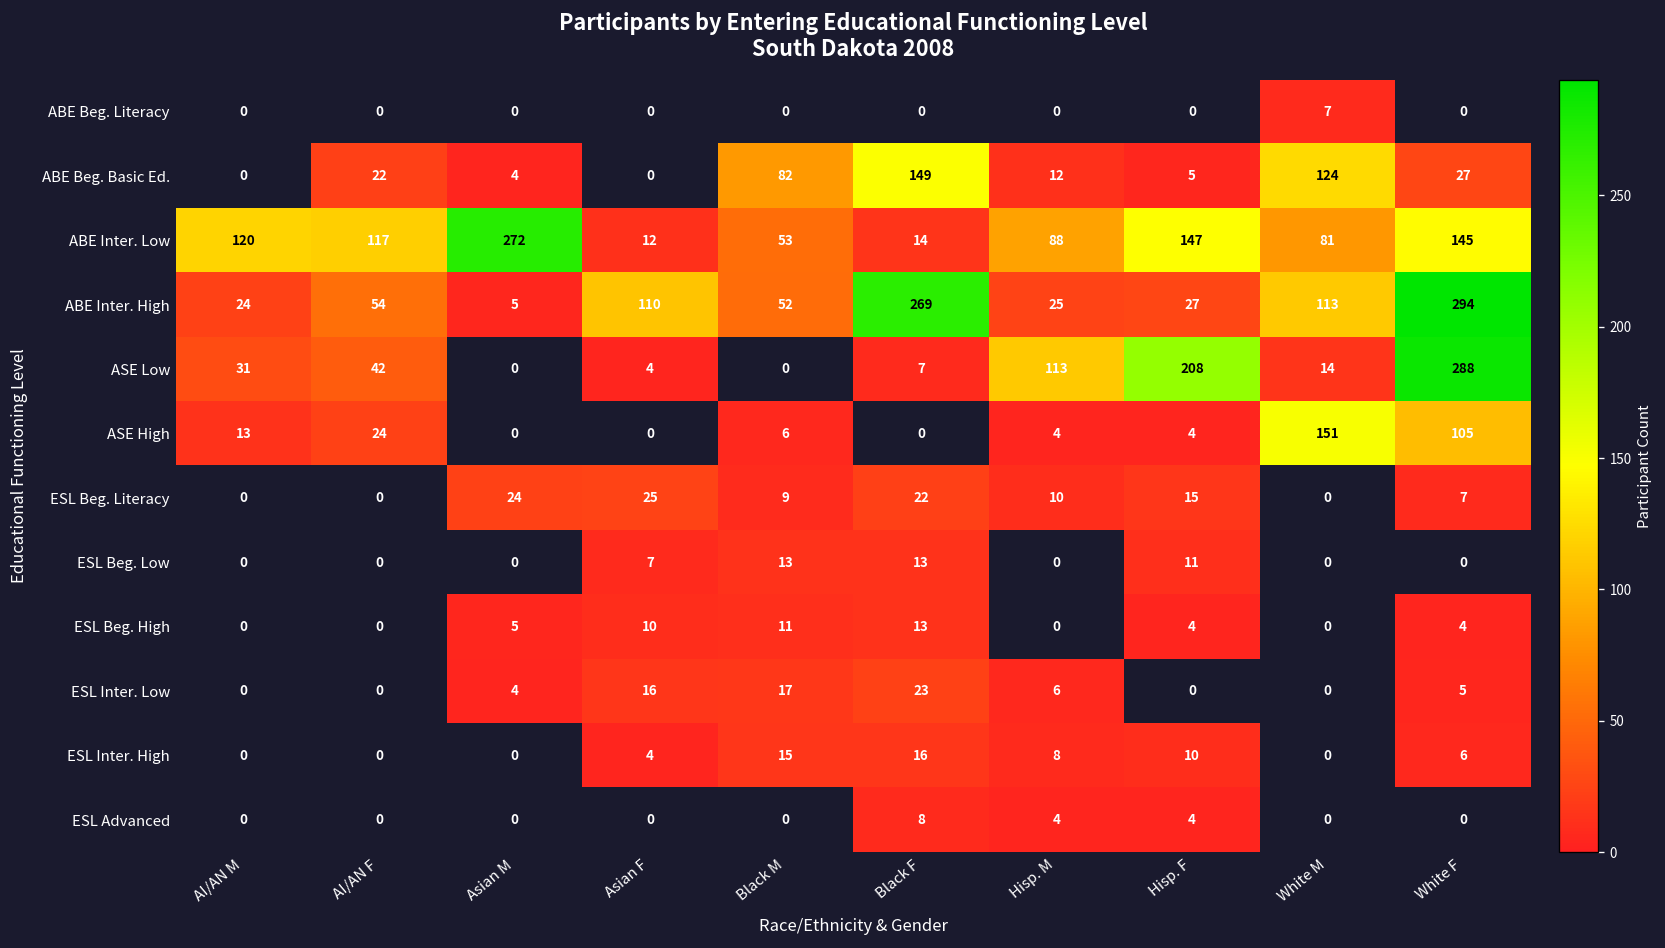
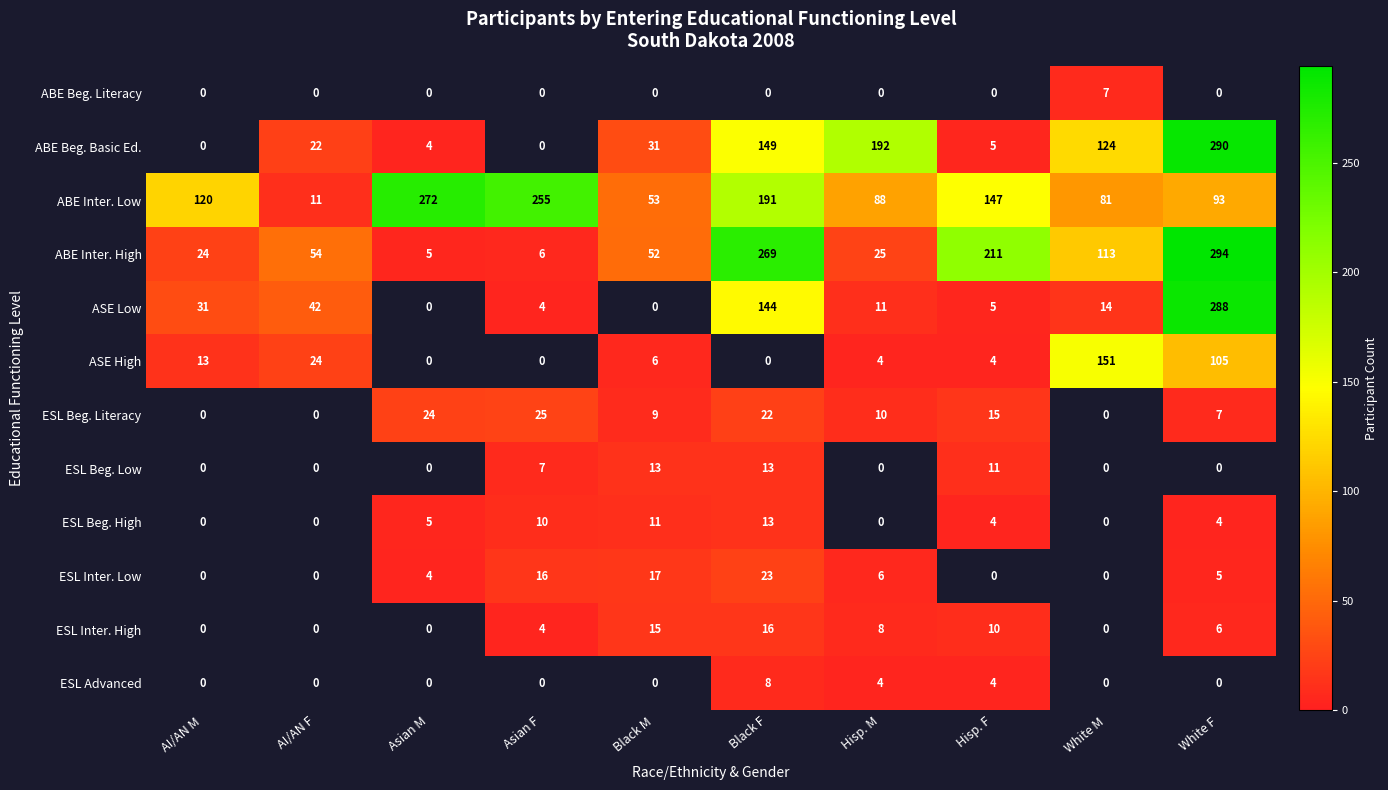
ABE Beg. Basic Ed., Black M: 82 -> 31
ABE Beg. Basic Ed., Hisp. M: 12 -> 192
ABE Beg. Basic Ed., White F: 27 -> 290
ABE Inter. Low, AI/AN F: 117 -> 11
ABE Inter. Low, Asian F: 12 -> 255
ABE Inter. Low, Black F: 14 -> 191
ABE Inter. Low, White F: 145 -> 93
ABE Inter. High, Asian F: 110 -> 6
ABE Inter. High, Hisp. F: 27 -> 211
ASE Low, Black F: 7 -> 144
ASE Low, Hisp. M: 113 -> 11
ASE Low, Hisp. F: 208 -> 5
